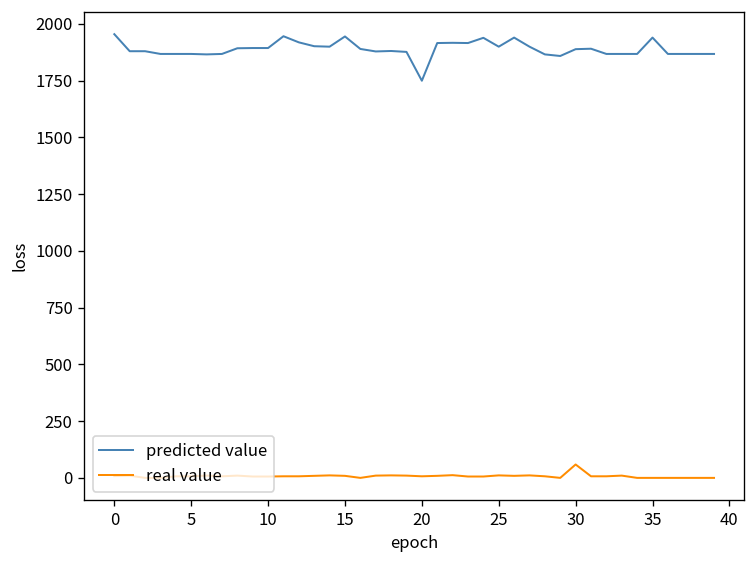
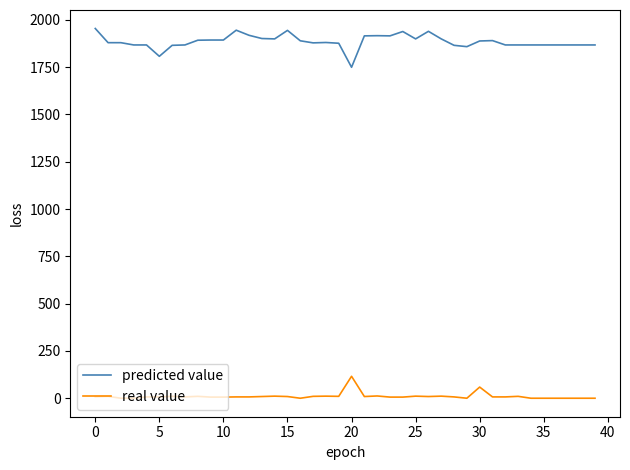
predicted value, 5: 1870 -> 1810
real value, 20: 10 -> 120
predicted value, 35: 1940 -> 1870
